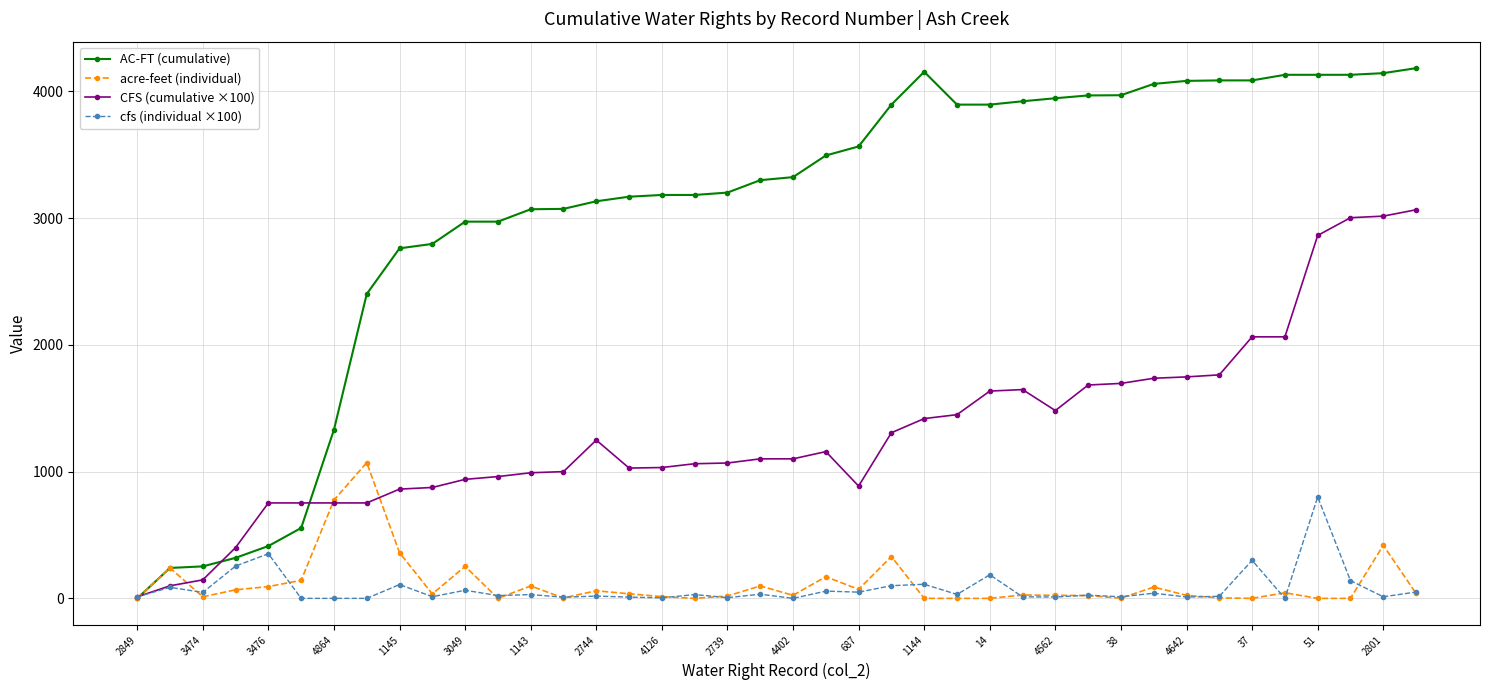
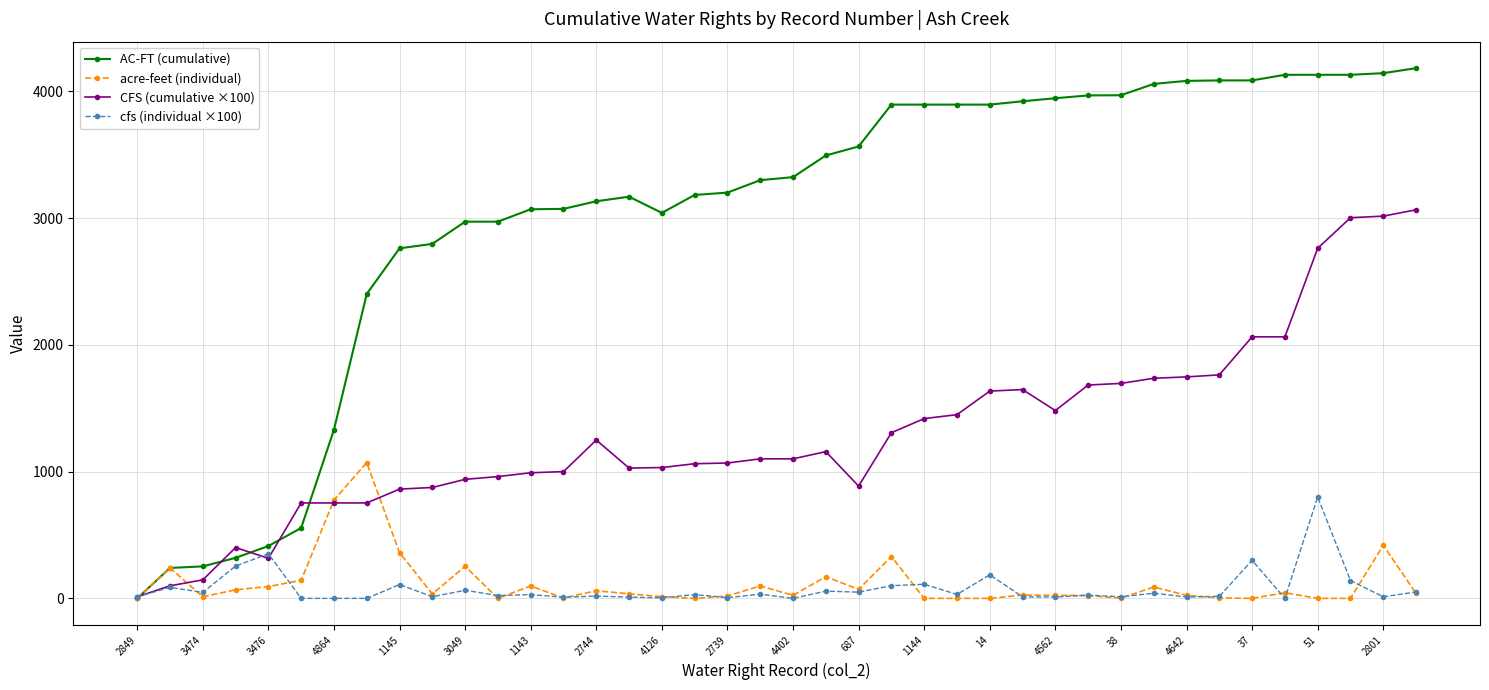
CFS (cumulative ×100), 3476: 750 -> 320
AC-FT (cumulative), 4126: 3180 -> 3040
AC-FT (cumulative), 1144: 4150 -> 3900
CFS (cumulative ×100), 51: 2860 -> 2760
